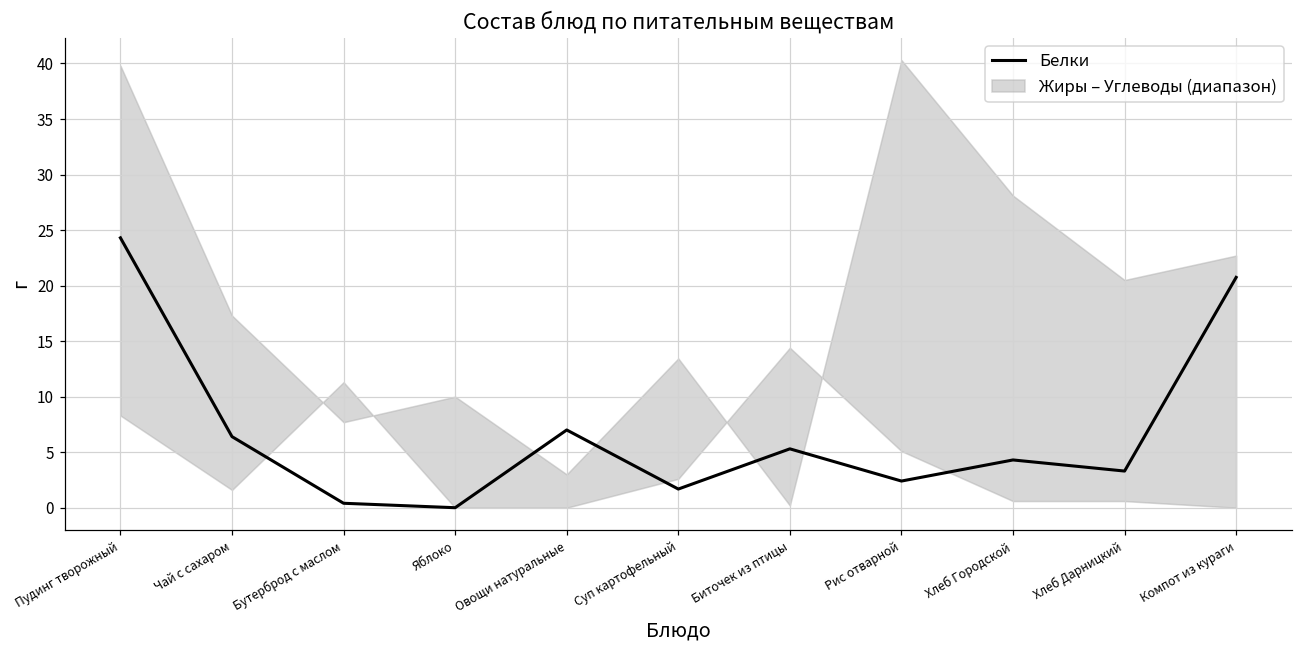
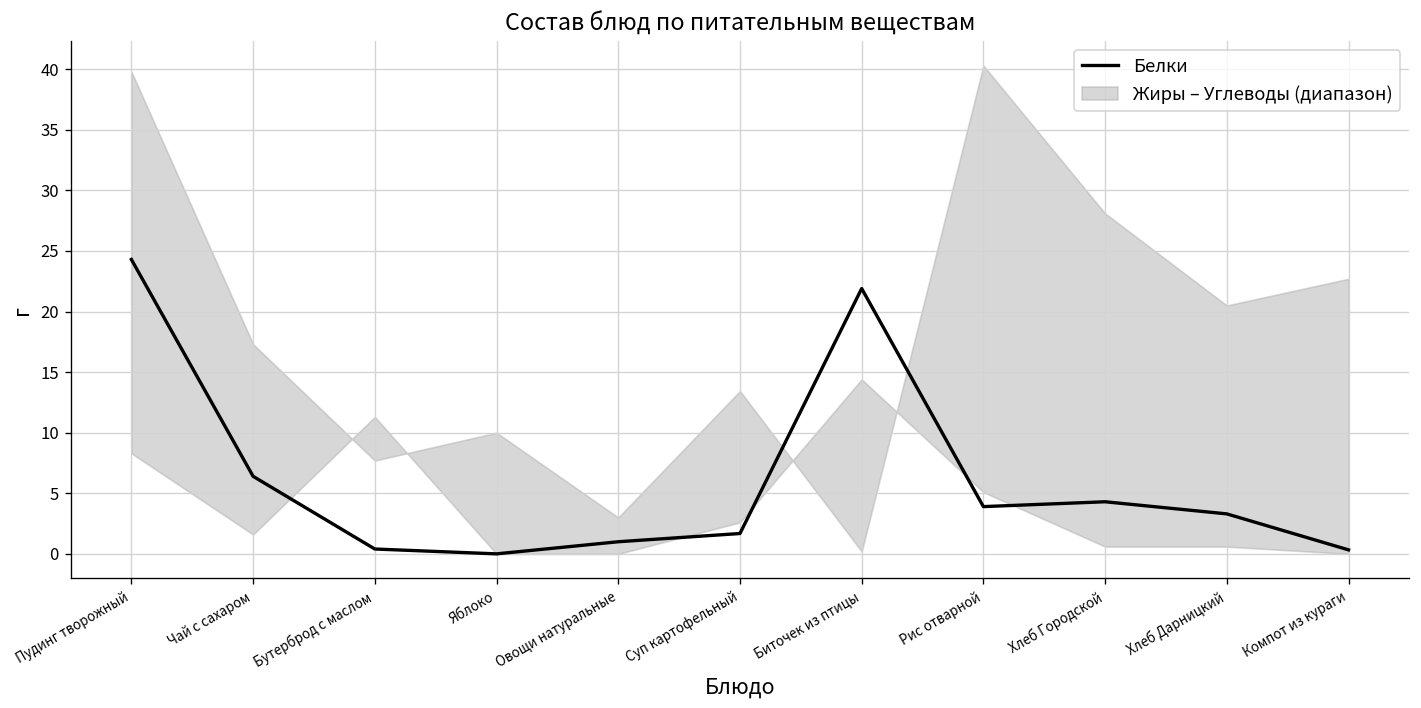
Белки, Овощи натуральные: 7 -> 1
Белки, Биточек из птицы: 5.3 -> 21.9
Белки, Рис отварной: 2.4 -> 3.9
Белки, Компот из кураги: 20.7 -> 0.3
